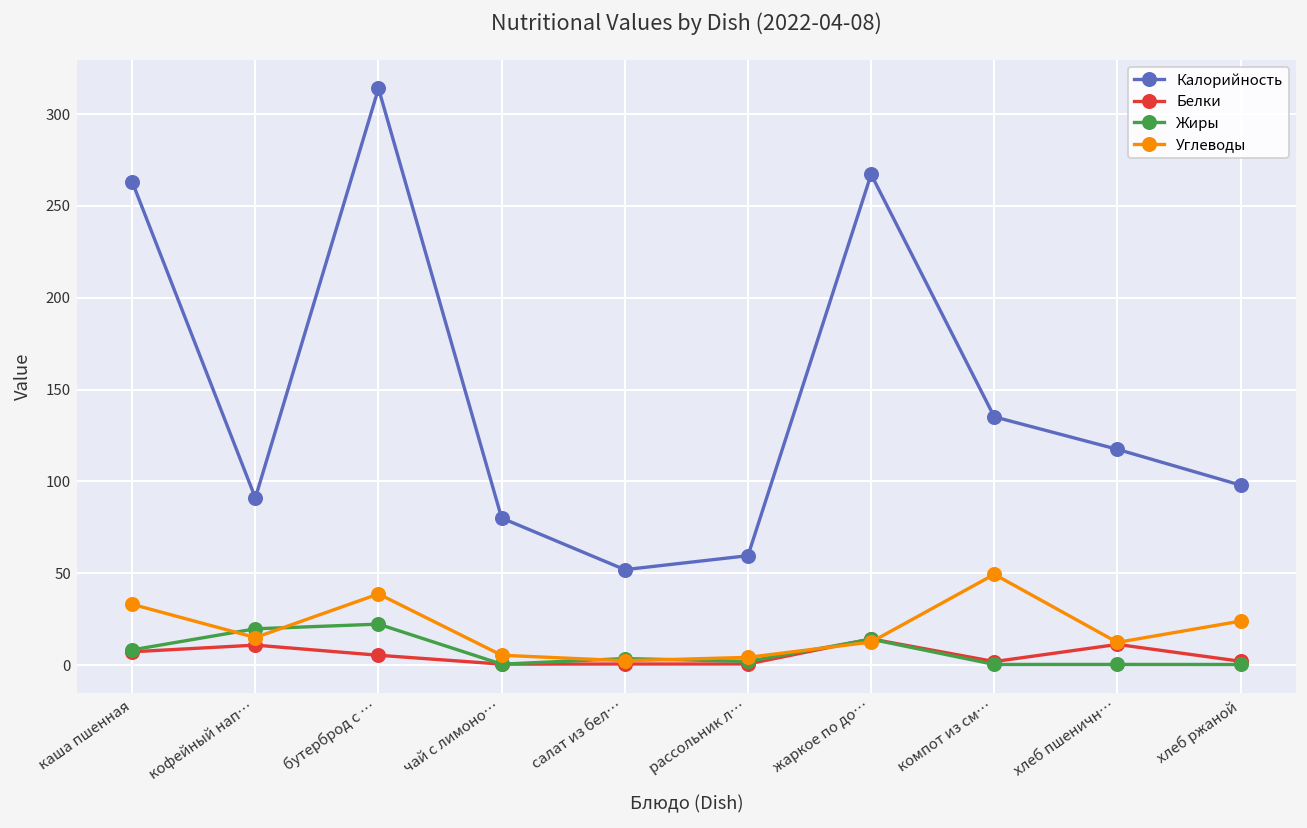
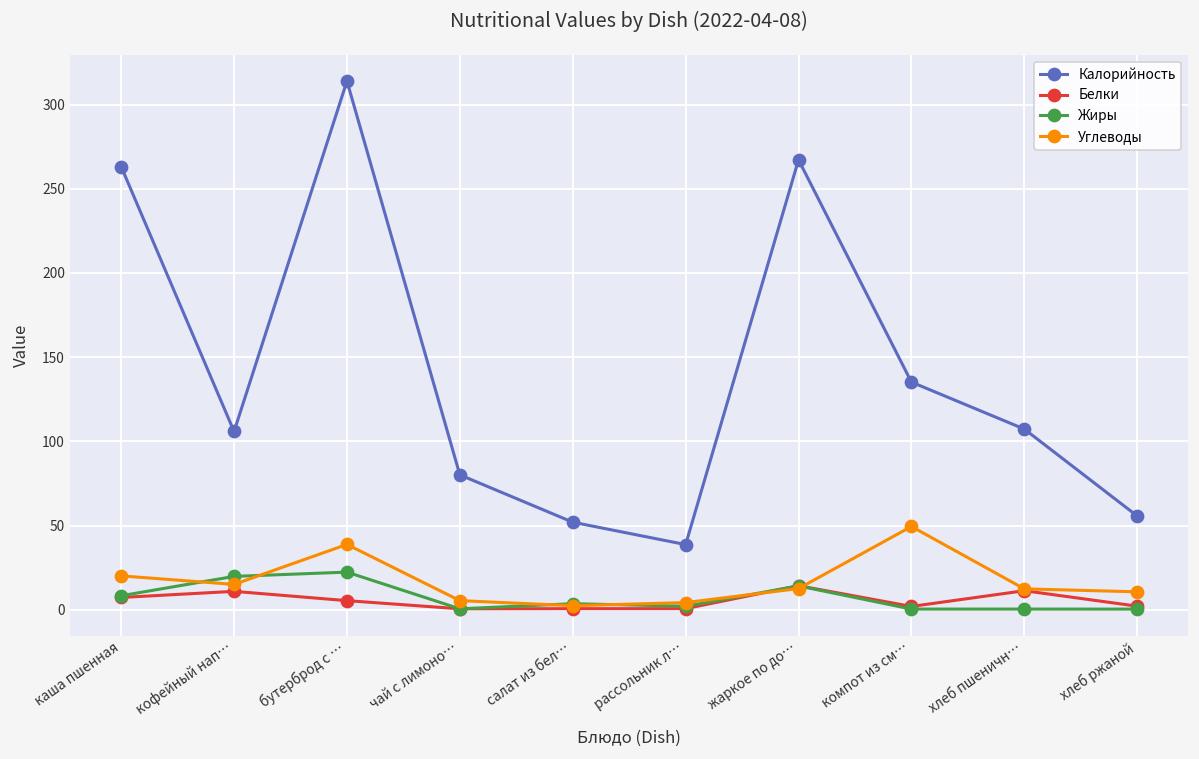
Углеводы, каша пшенная: 33 -> 20
Калорийность, кофейный нап…: 91 -> 106
Калорийность, рассольник л…: 60 -> 39
Калорийность, хлеб пшеничн…: 118 -> 107
Калорийность, хлеб ржаной: 98 -> 56
Углеводы, хлеб ржаной: 24 -> 11
